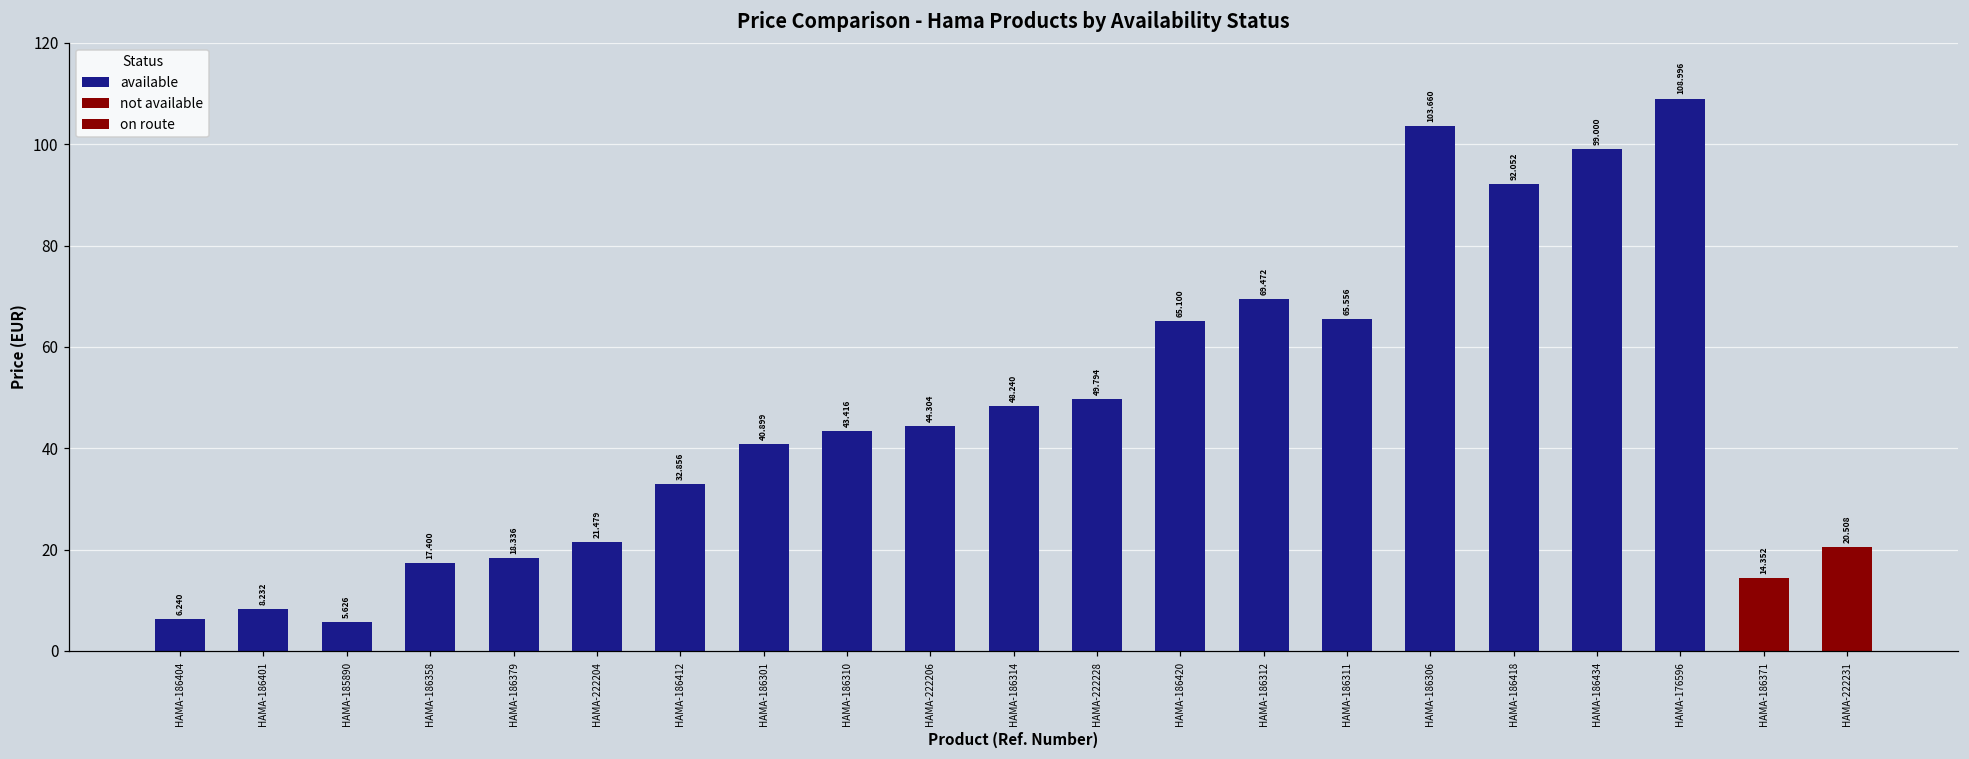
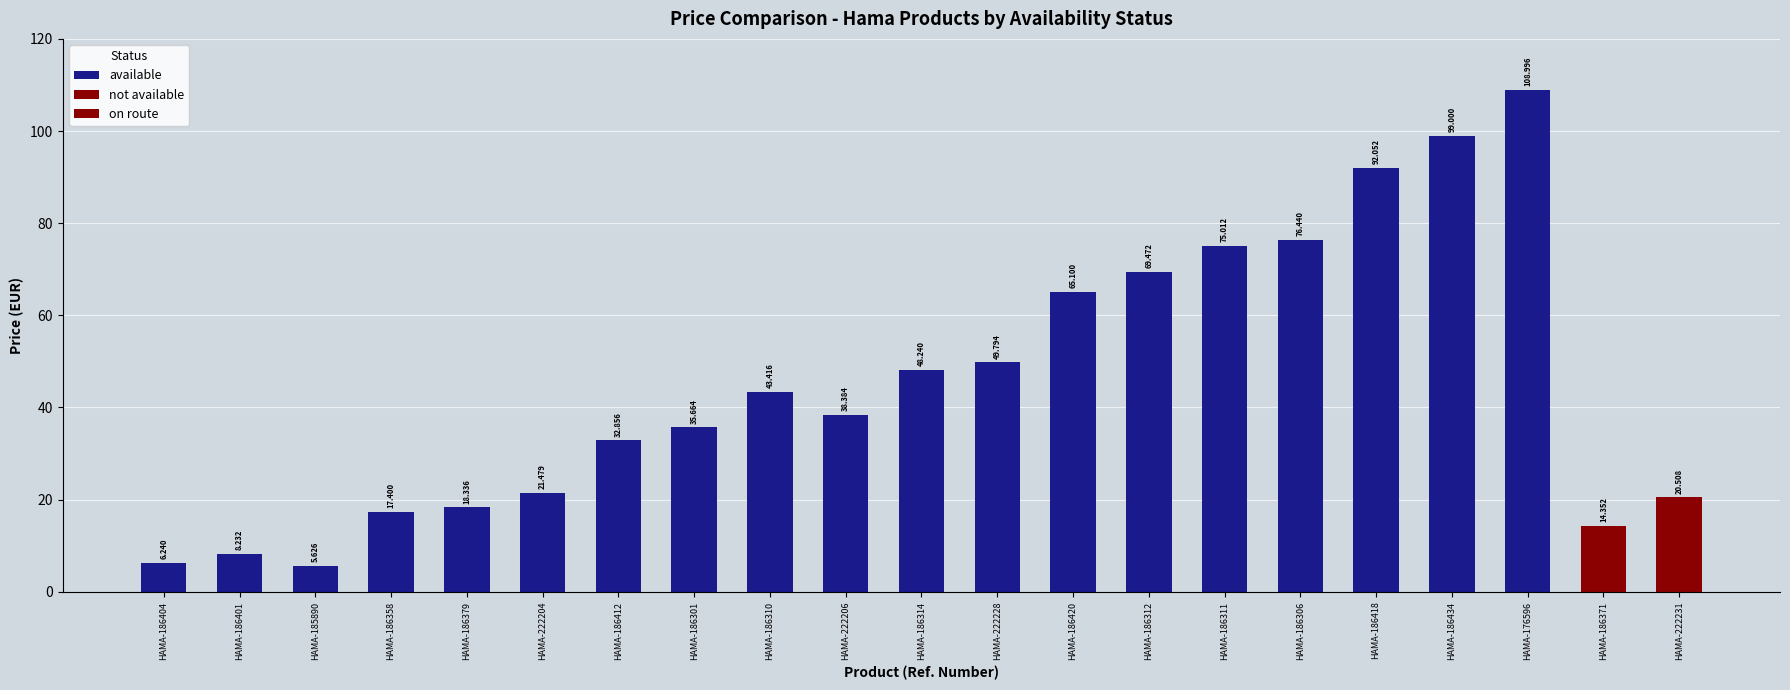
available, HAMA-186301: 40.899 -> 35.664
available, HAMA-222206: 44.304 -> 38.384
available, HAMA-186311: 65.556 -> 75.012
available, HAMA-186306: 103.660 -> 76.440
